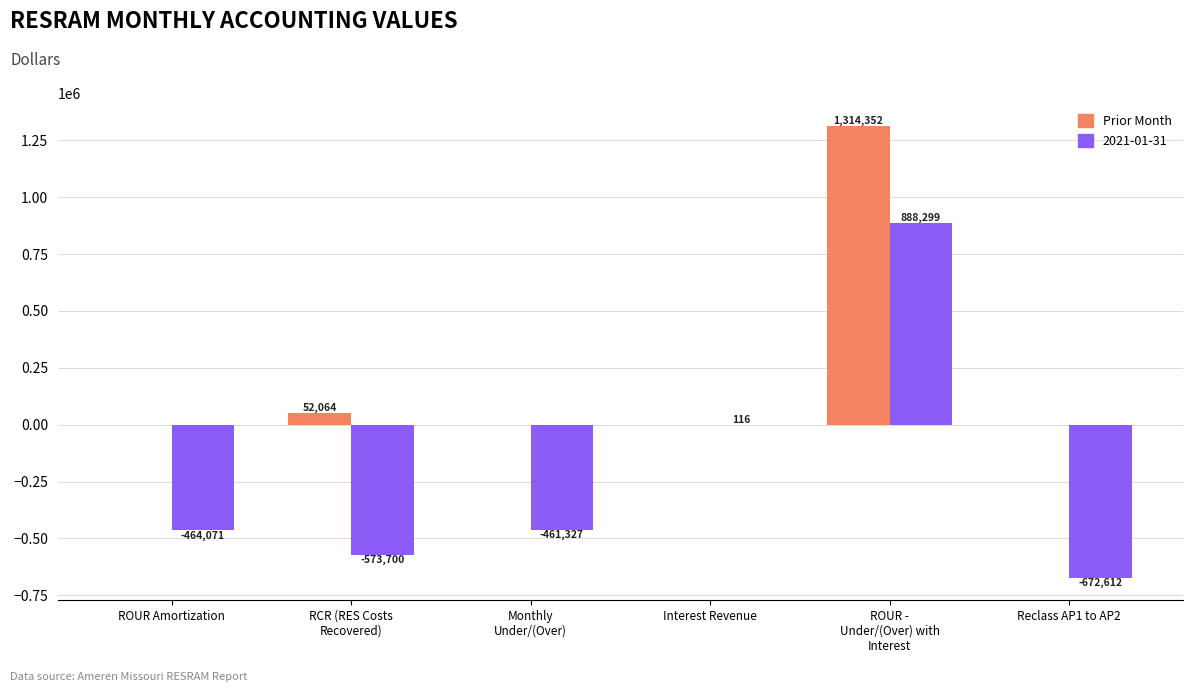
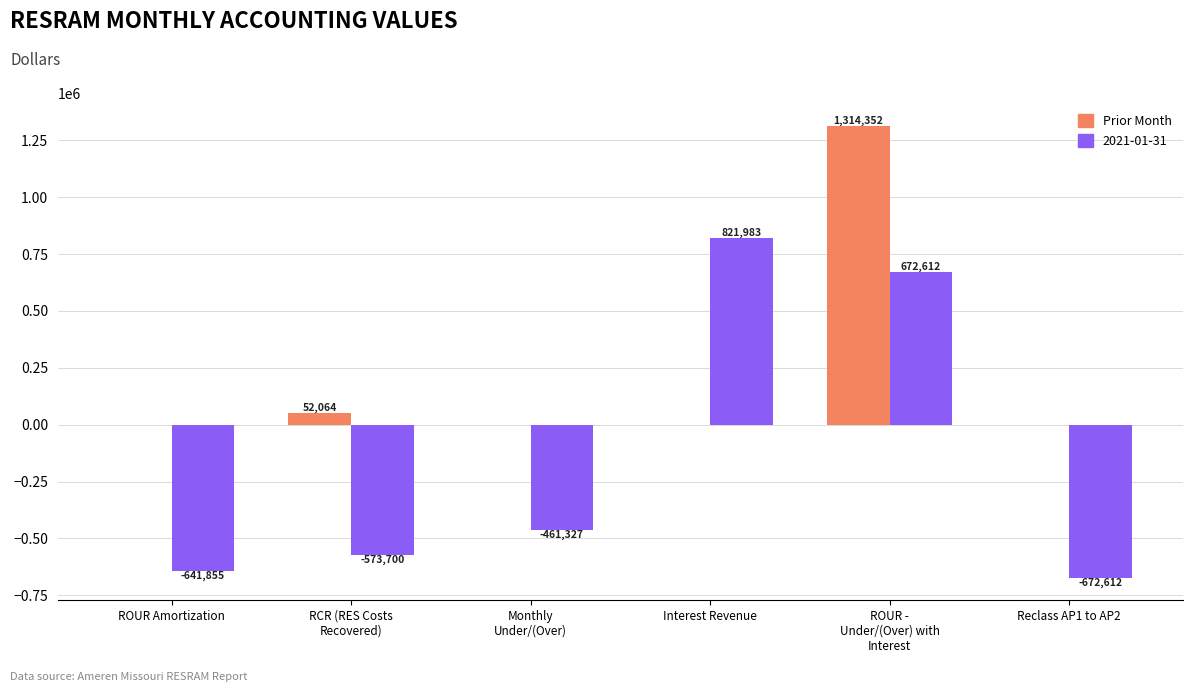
2021-01-31, ROUR Amortization: -464,071 -> -641,855
2021-01-31, Interest Revenue: 116 -> 821,983
2021-01-31, ROUR - Under/(Over) with Interest: 888,299 -> 672,612
